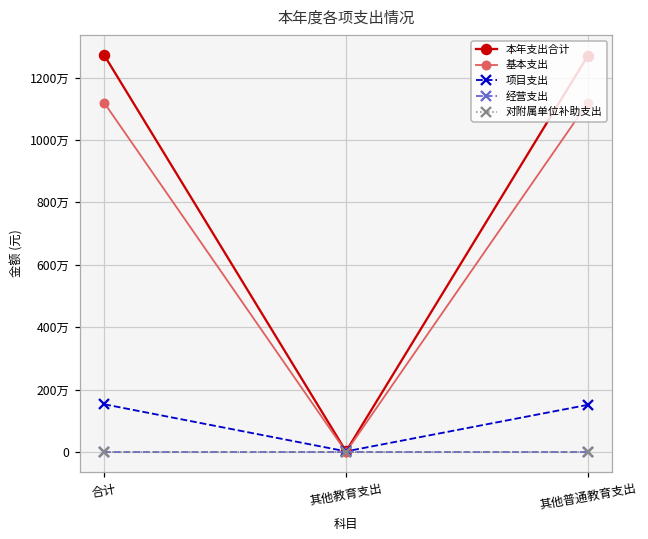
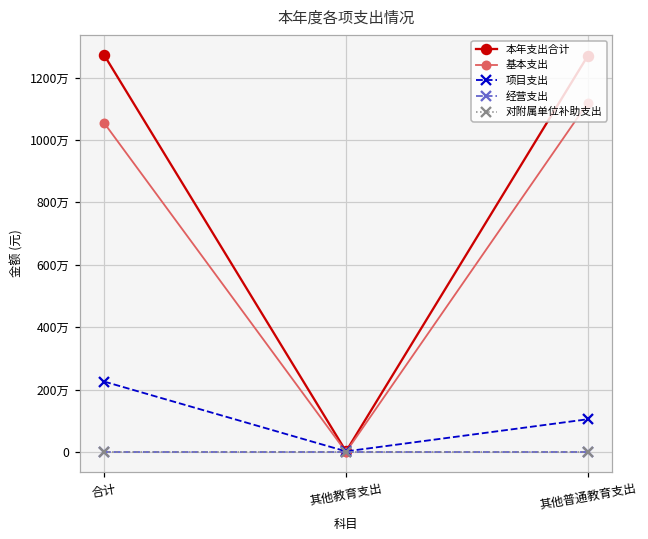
基本支出, 合计: 1120万 -> 1050万
项目支出, 合计: 150万 -> 230万
项目支出, 其他普通教育支出: 150万 -> 100万
